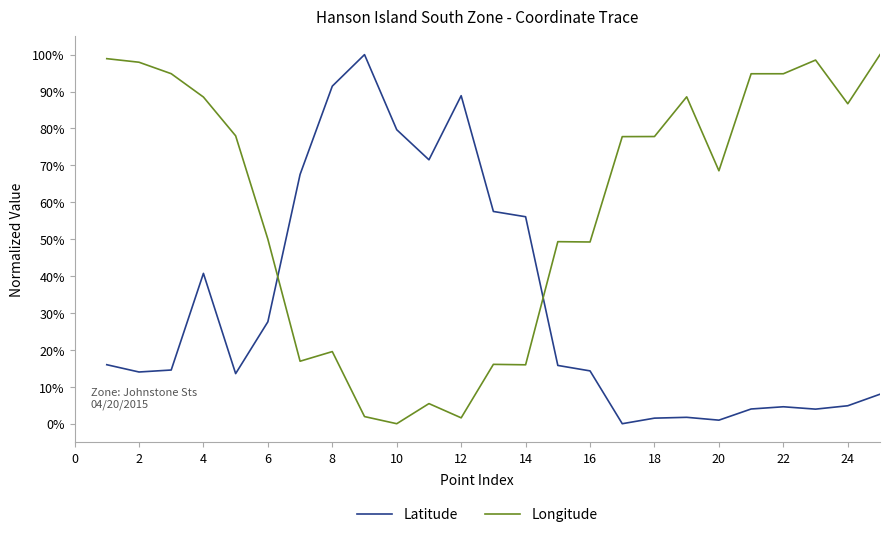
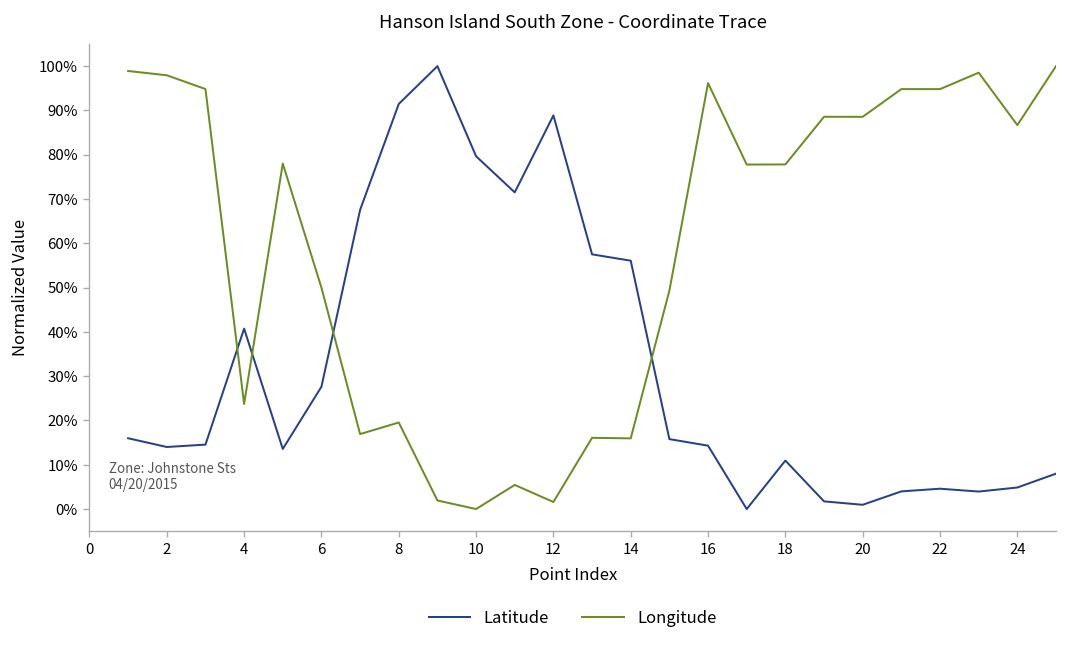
Longitude, 4: 89% -> 24%
Longitude, 16: 49% -> 96%
Latitude, 18: 2% -> 11%
Longitude, 20: 69% -> 89%
